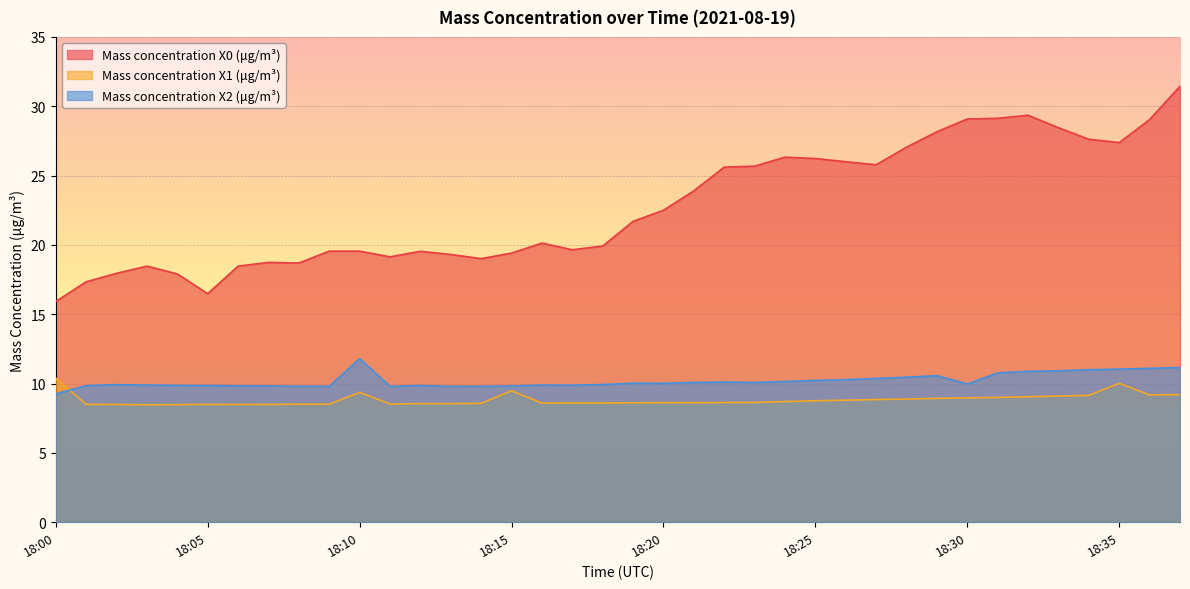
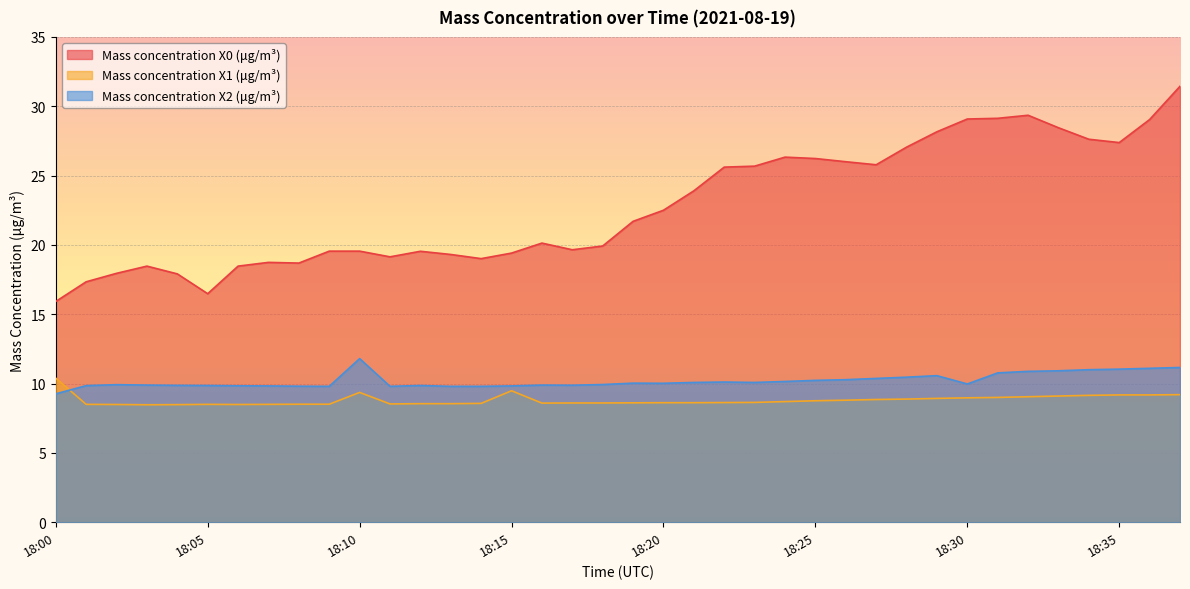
Mass concentration X1 (μg/m³), 18:35: 10.0 -> 9.2
